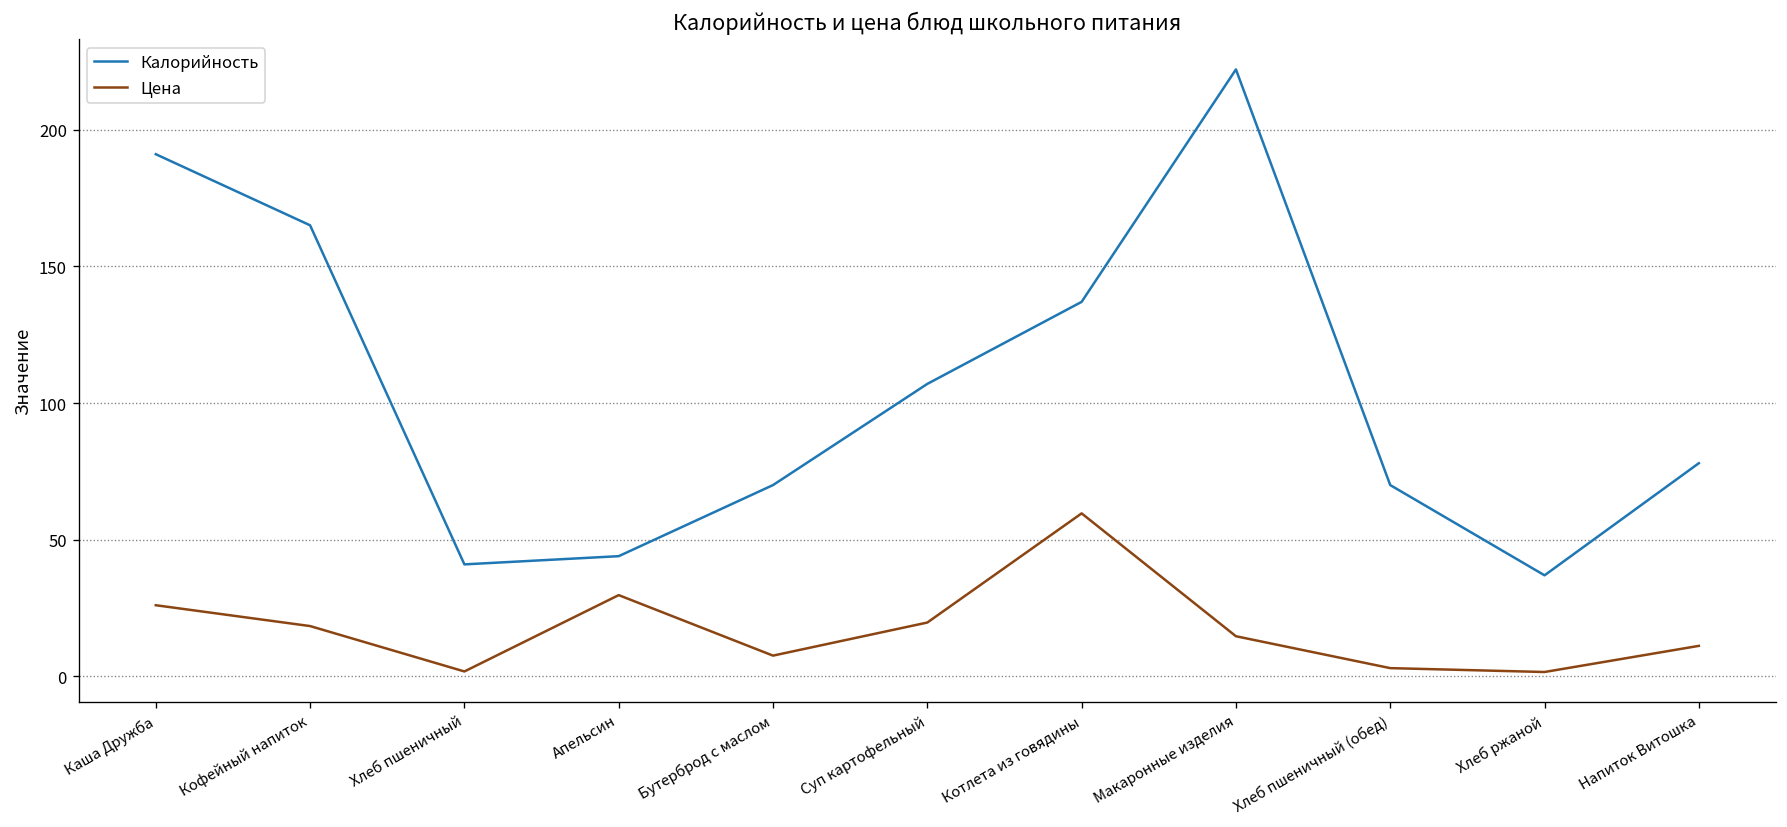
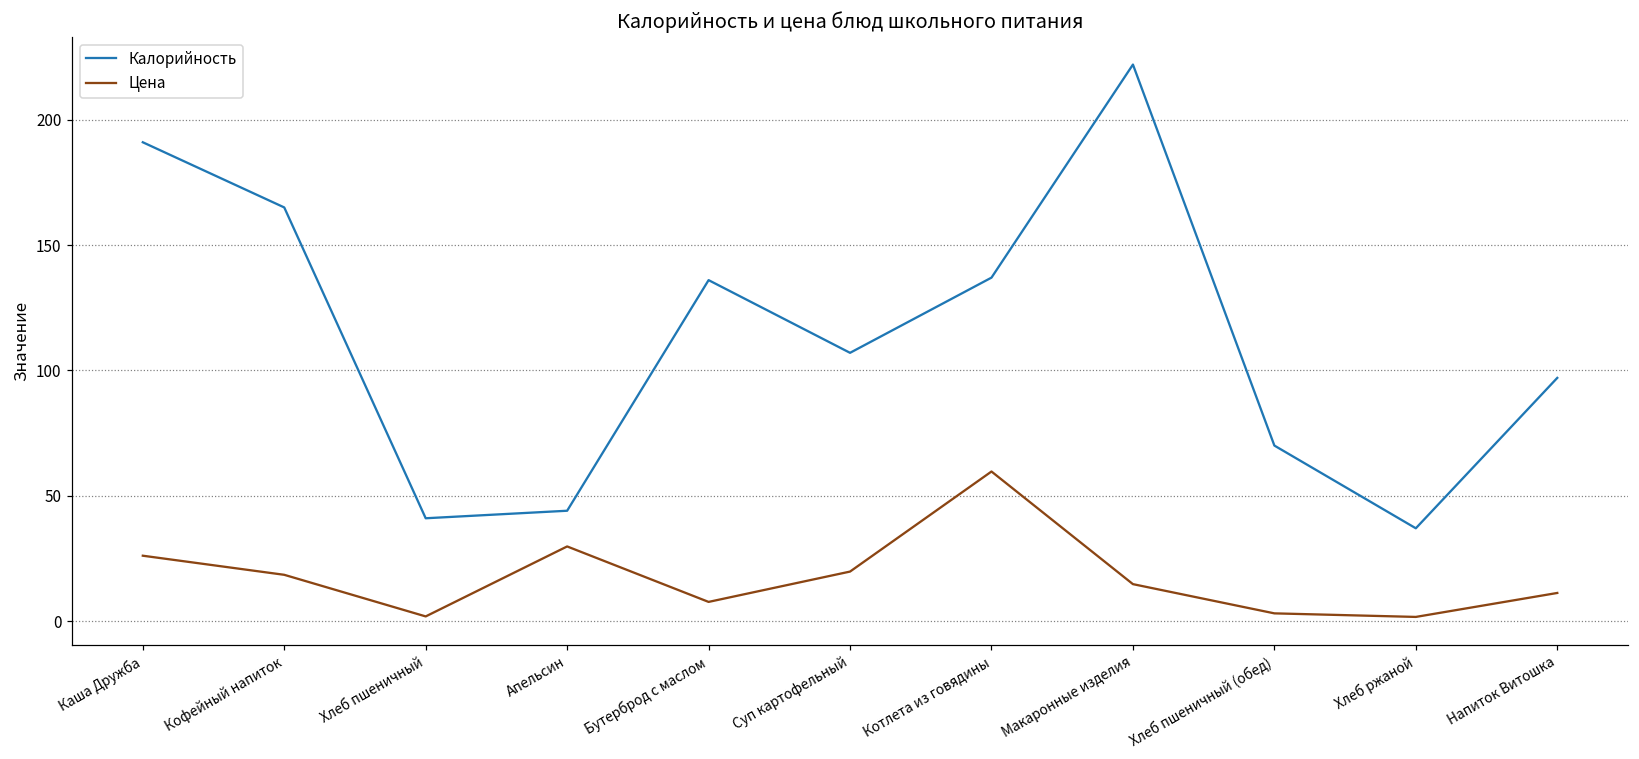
Калорийность, Бутерброд с маслом: 70 -> 136
Калорийность, Напиток Витошка: 78 -> 97
